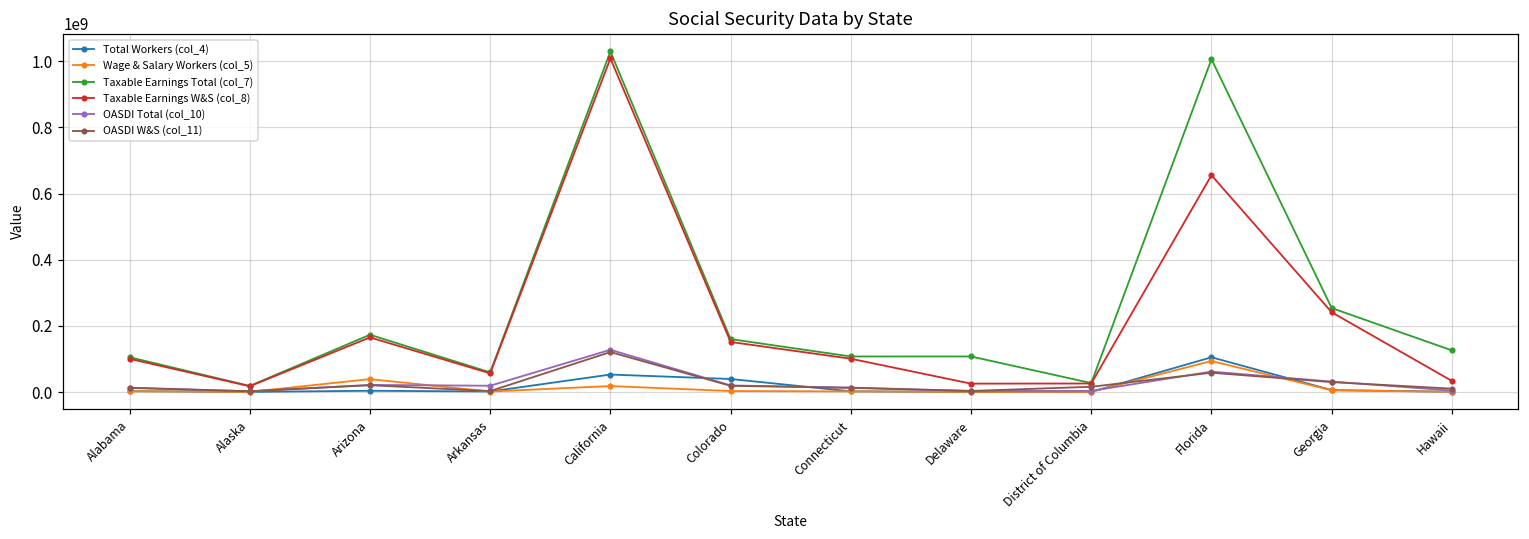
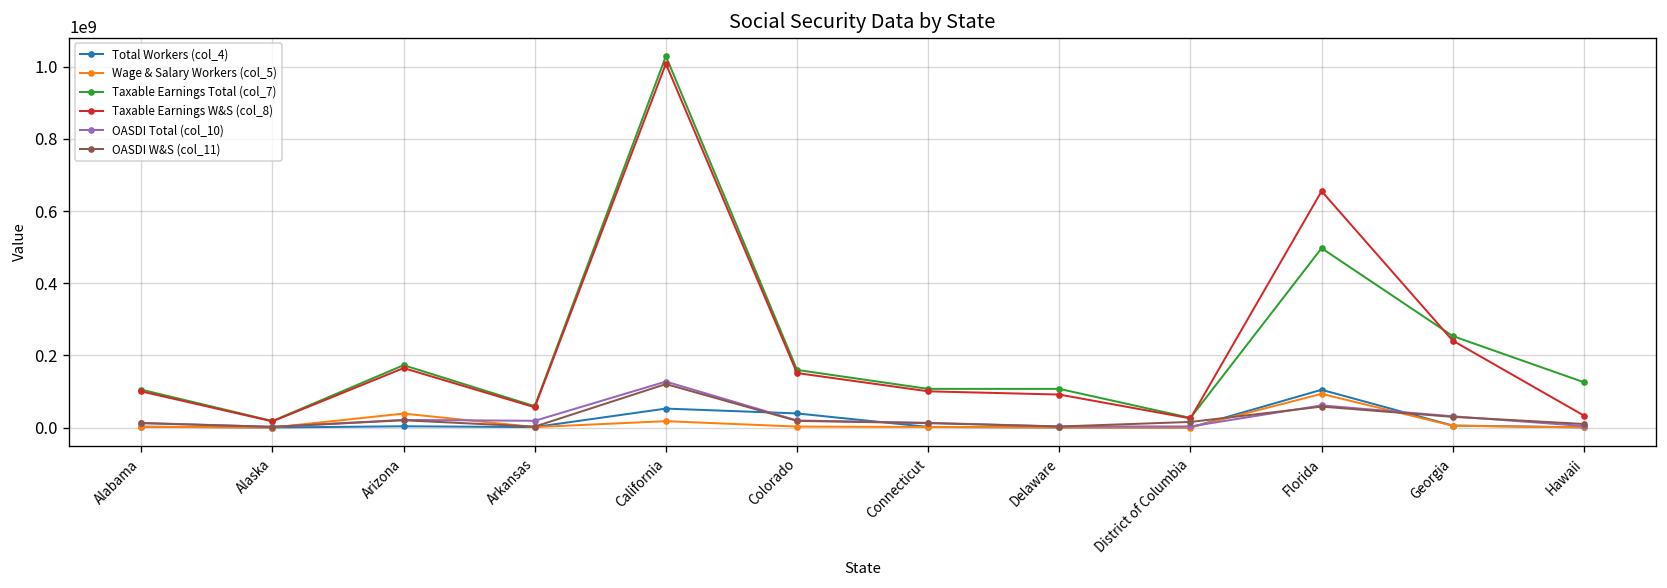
Taxable Earnings W&S (col_8), Delaware: 30000000 -> 90000000
Taxable Earnings Total (col_7), Florida: 1010000000 -> 500000000
